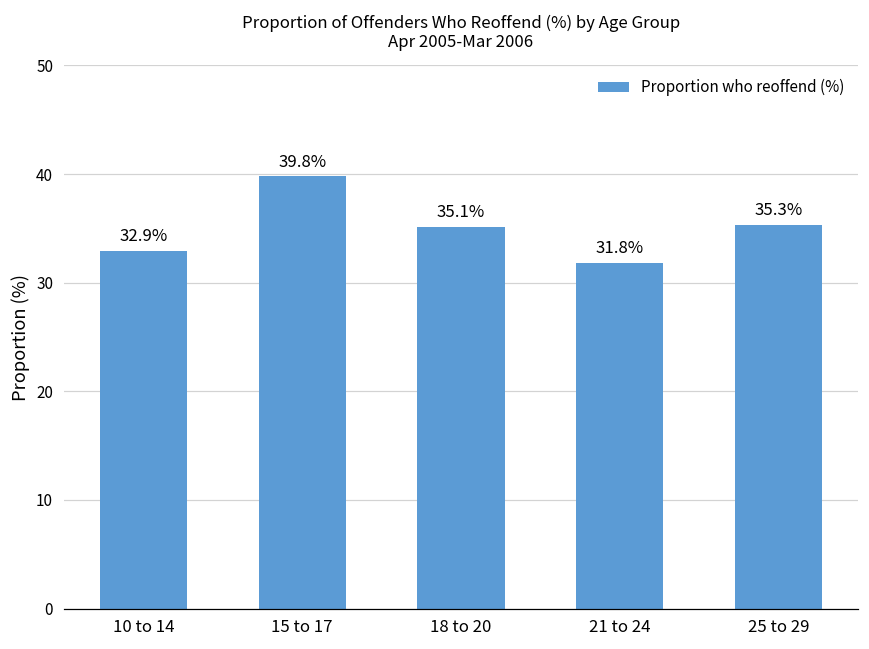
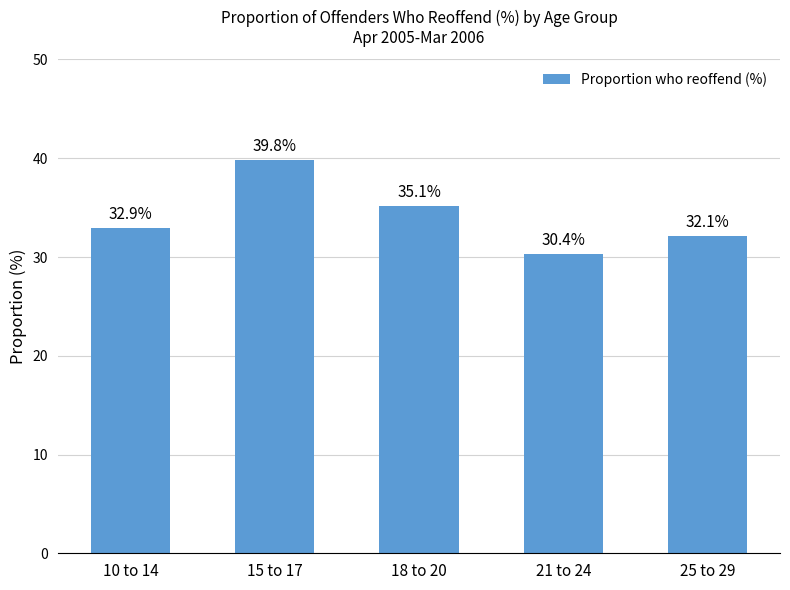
21 to 24: 31.8% -> 30.4%
25 to 29: 35.3% -> 32.1%
